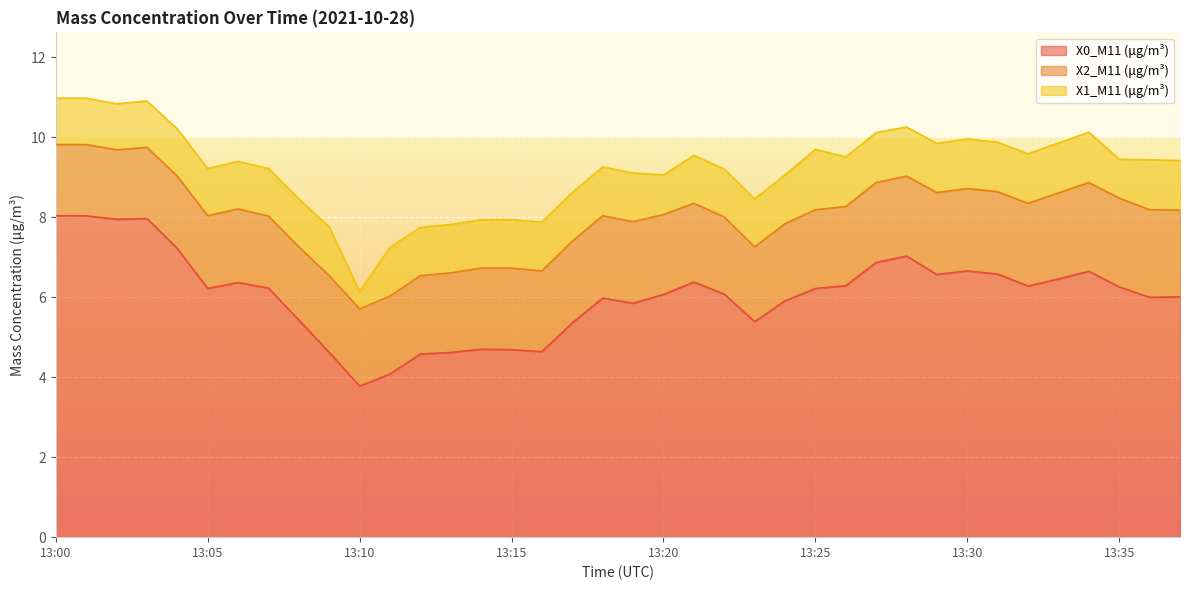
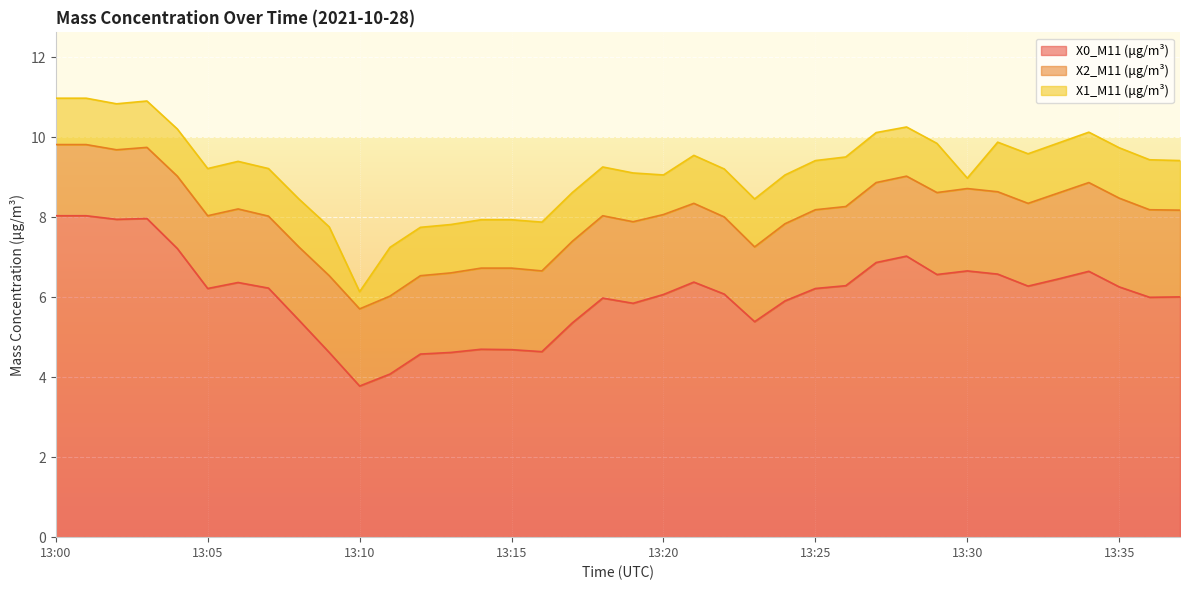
X1_M11 (μg/m³), 13:25: 1.5 -> 1.2
X1_M11 (μg/m³), 13:30: 1.2 -> 0.3
X1_M11 (μg/m³), 13:35: 1.0 -> 1.3
